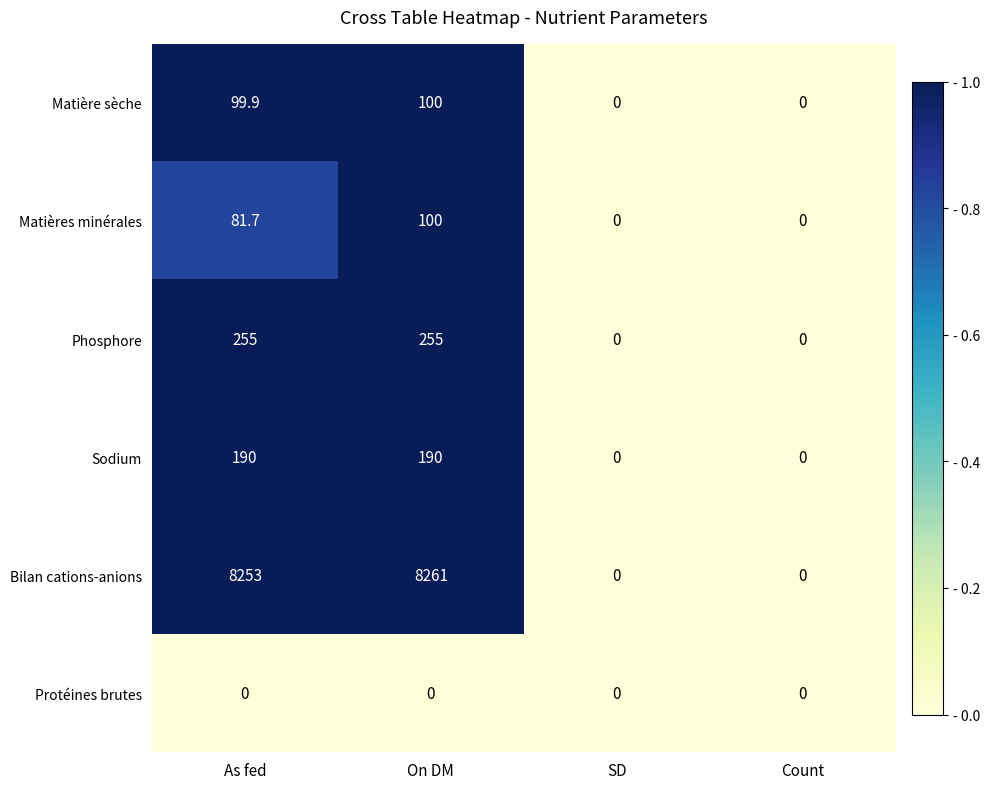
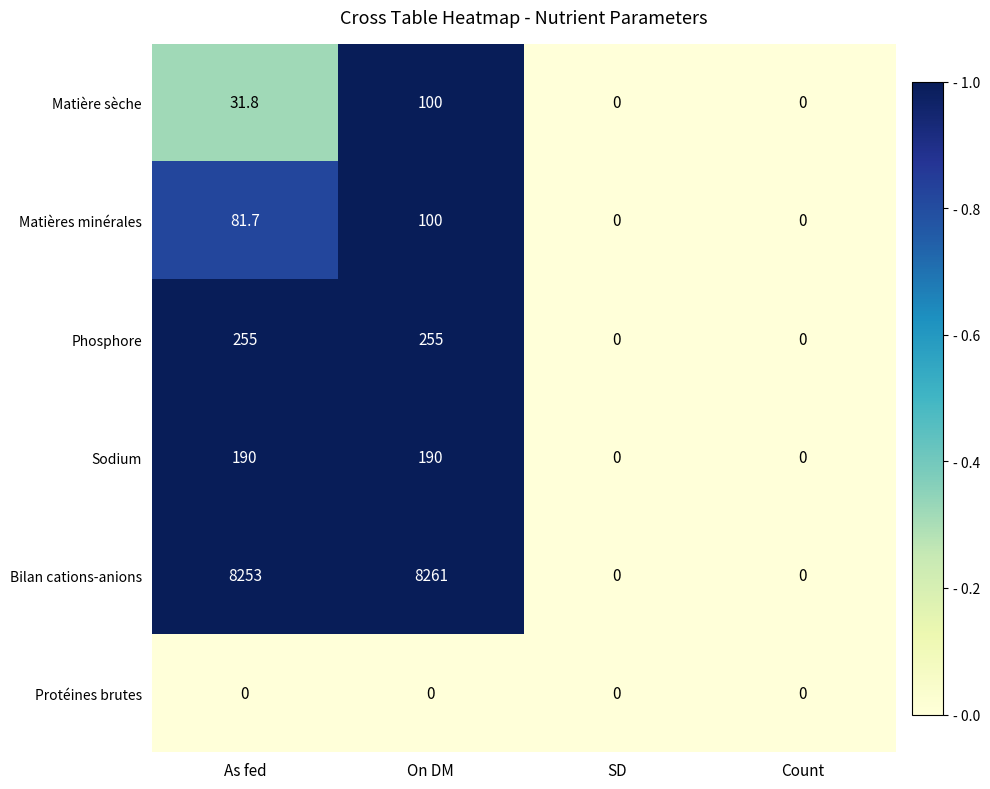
Matière sèche, As fed: 99.9 -> 31.8
